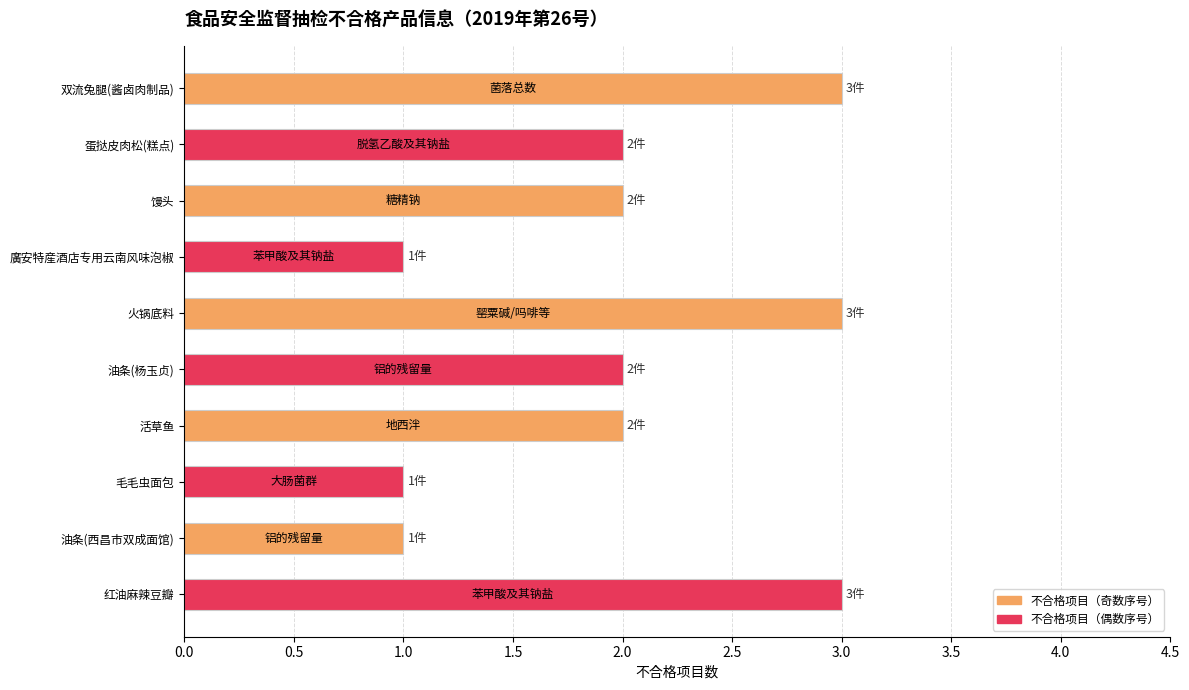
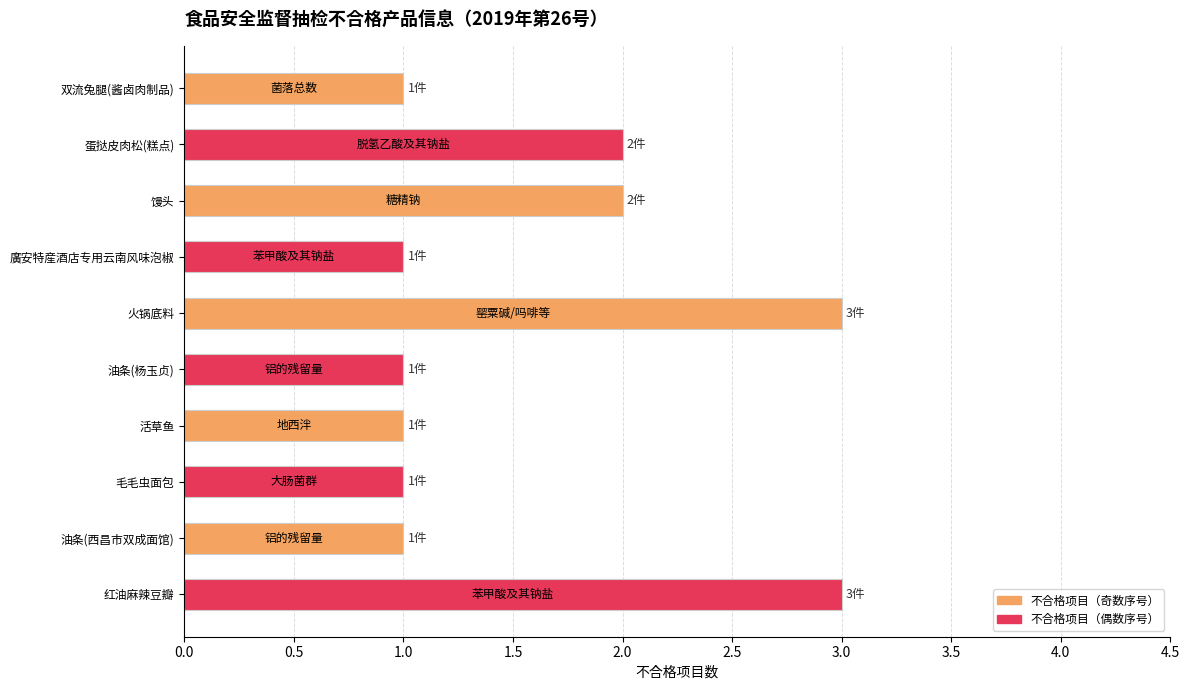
双流兔腿(酱卤肉制品): 3件 -> 1件
油条(杨玉贞): 2件 -> 1件
活草鱼: 2件 -> 1件
